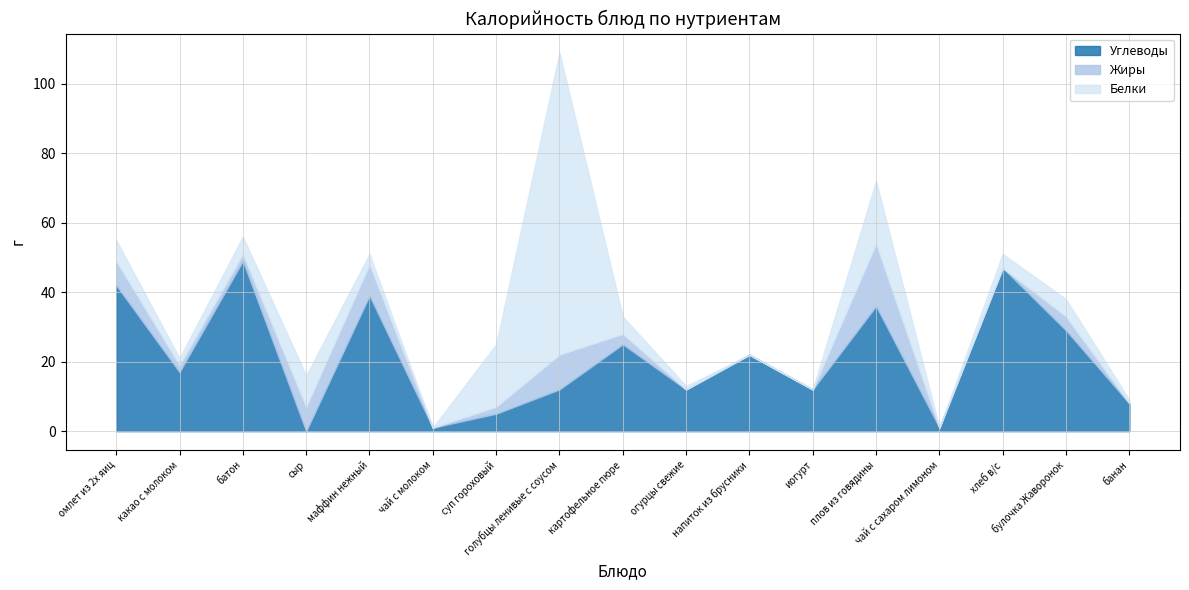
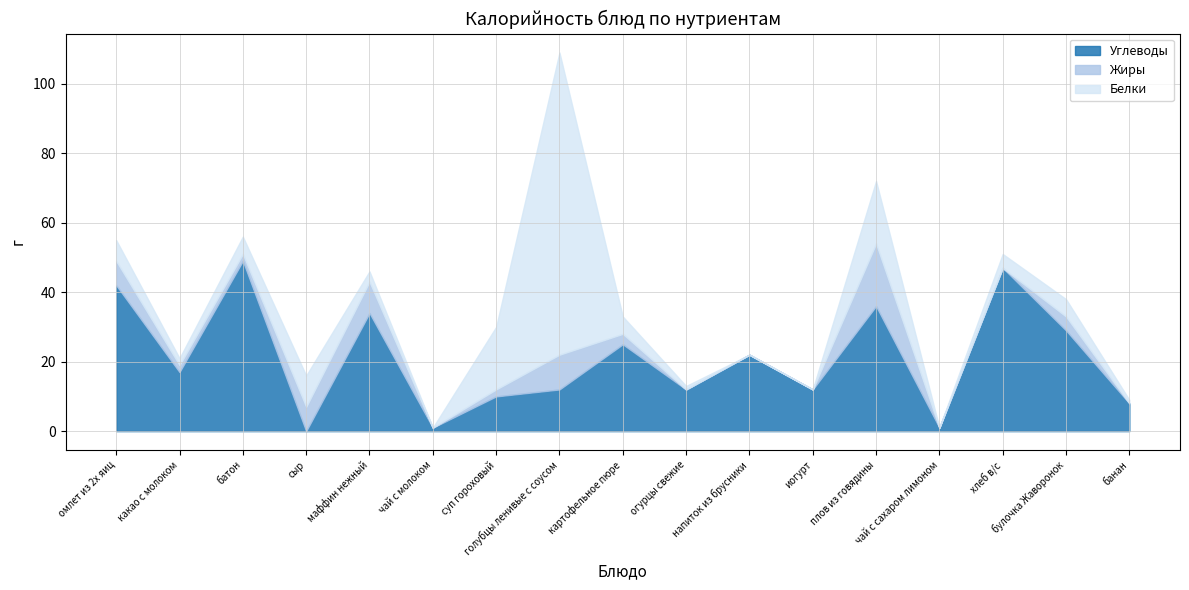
Углеводы, маффин нежный: 39 -> 34
Углеводы, суп гороховый: 5 -> 10
